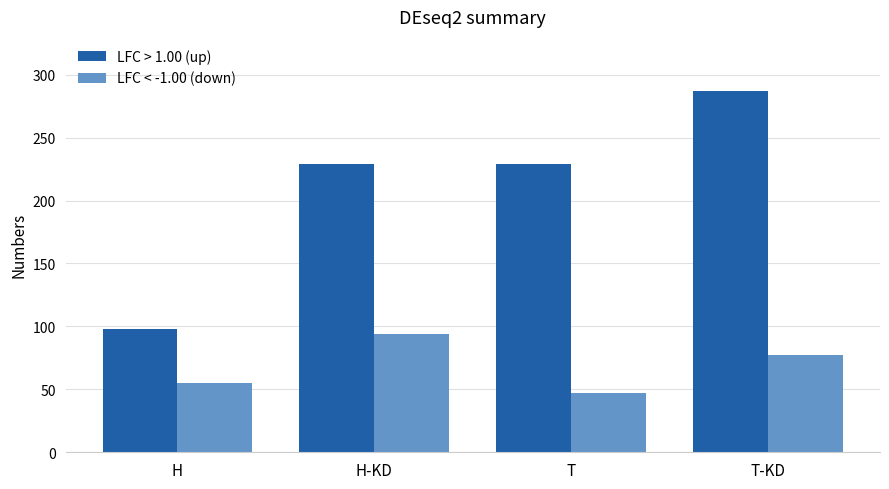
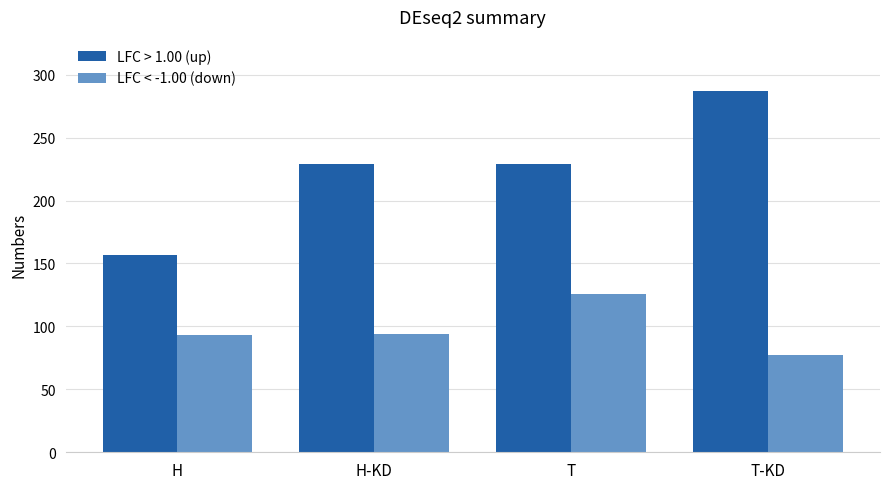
LFC > 1.00 (up), H: 98 -> 157
LFC < -1.00 (down), H: 55 -> 93
LFC < -1.00 (down), T: 47 -> 126
